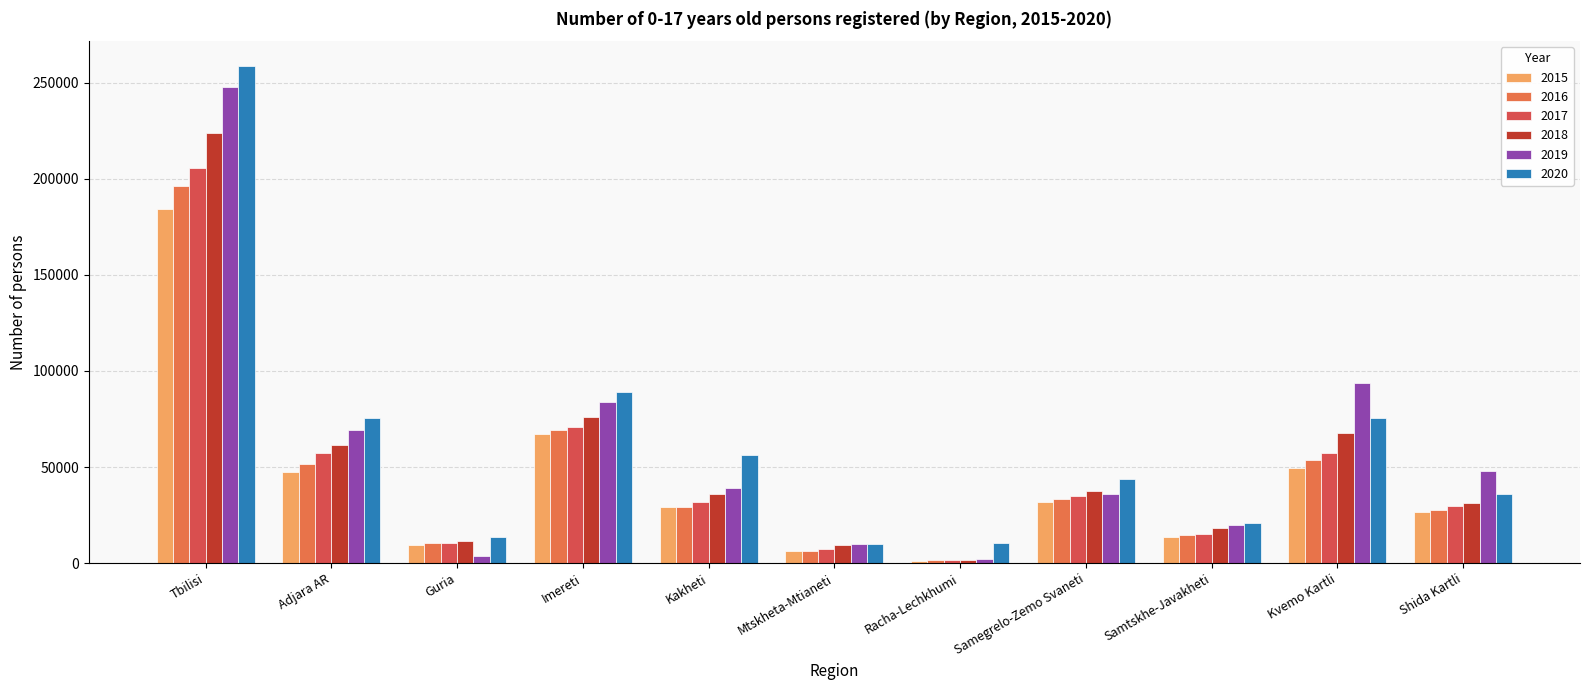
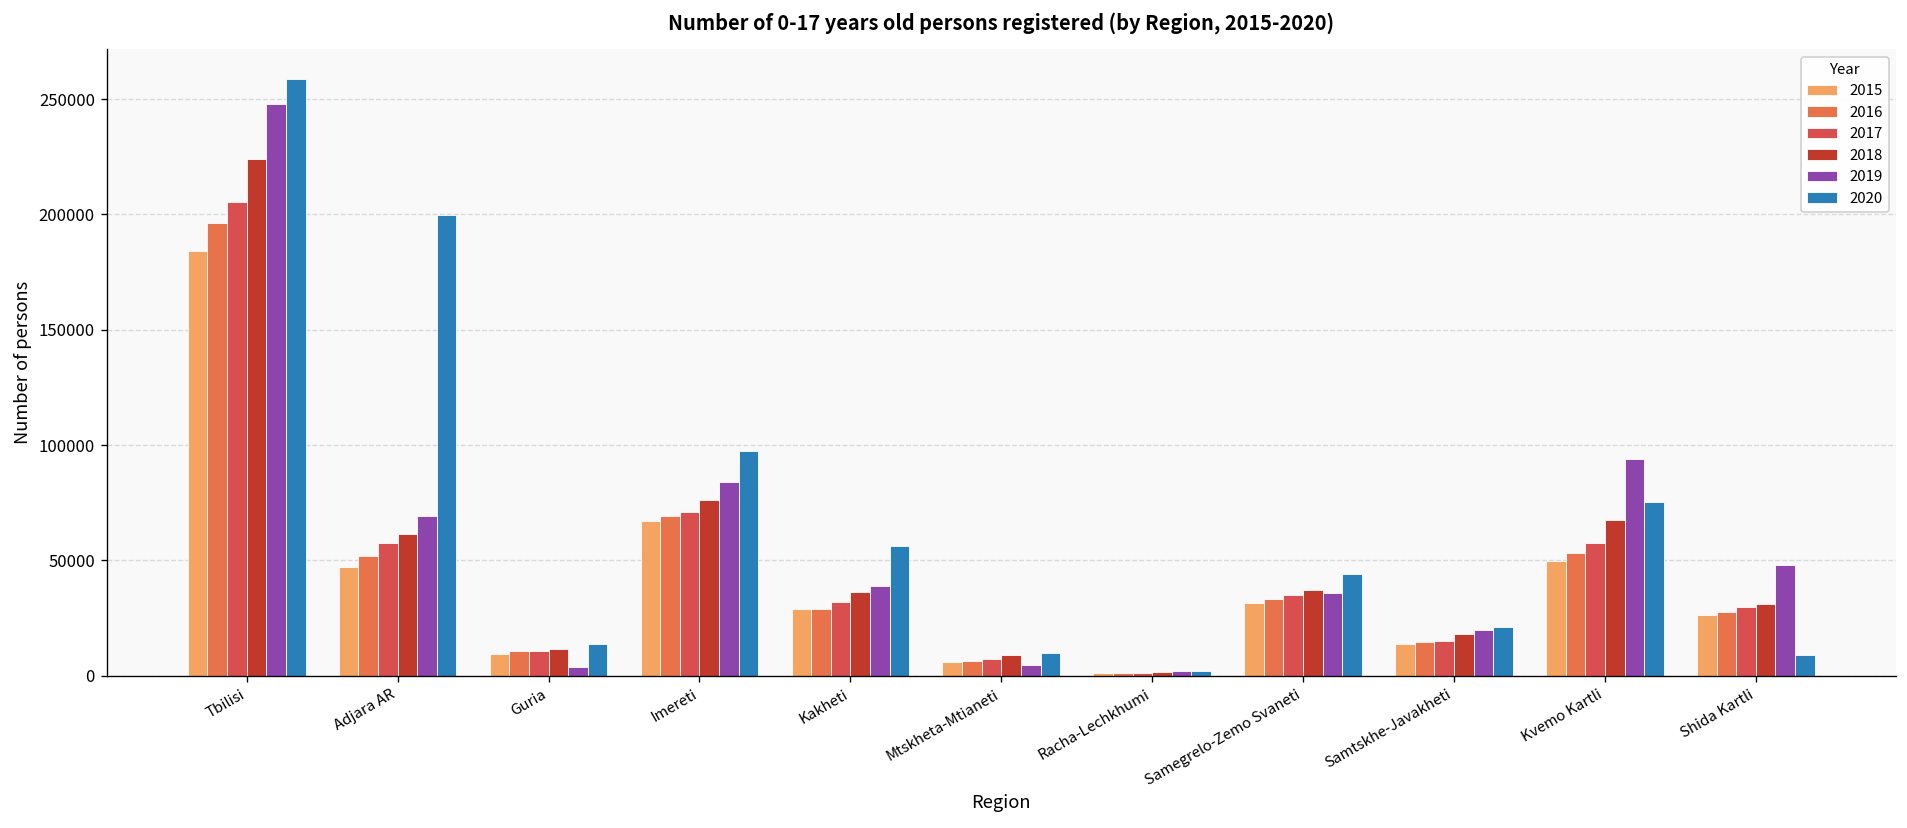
2020, Adjara AR: 75000 -> 200000
2020, Imereti: 89000 -> 97000
2019, Mtskheta-Mtianeti: 10000 -> 5000
2020, Racha-Lechkhumi: 10000 -> 2000
2020, Shida Kartli: 36000 -> 9000
